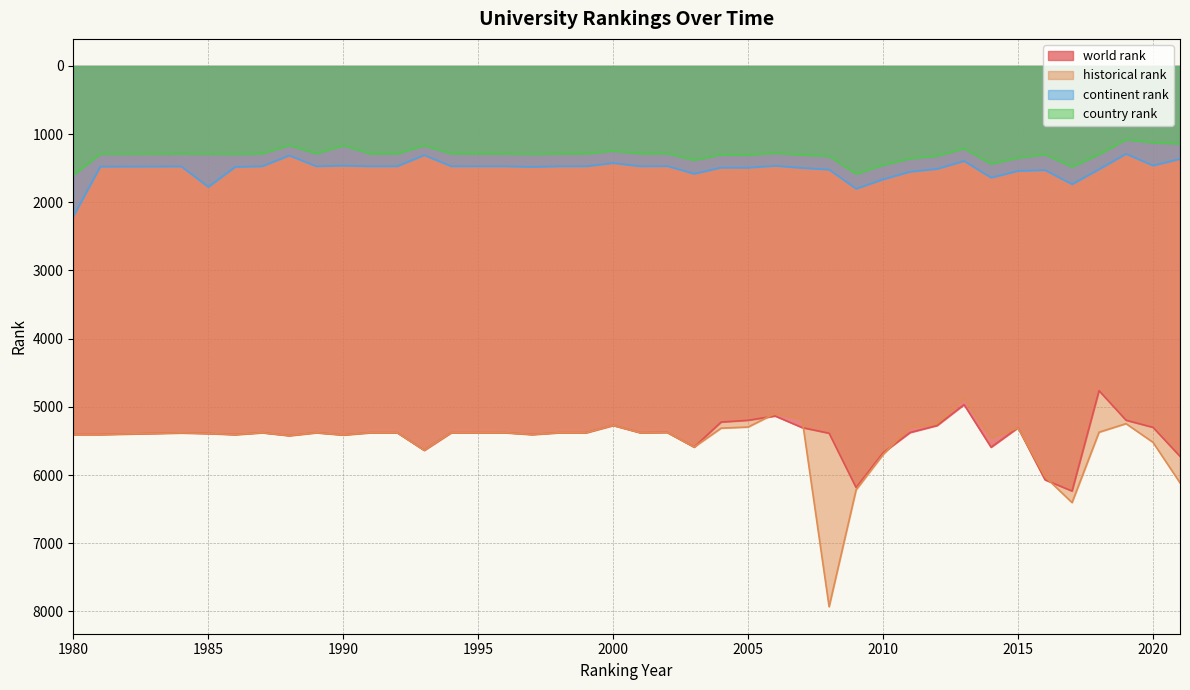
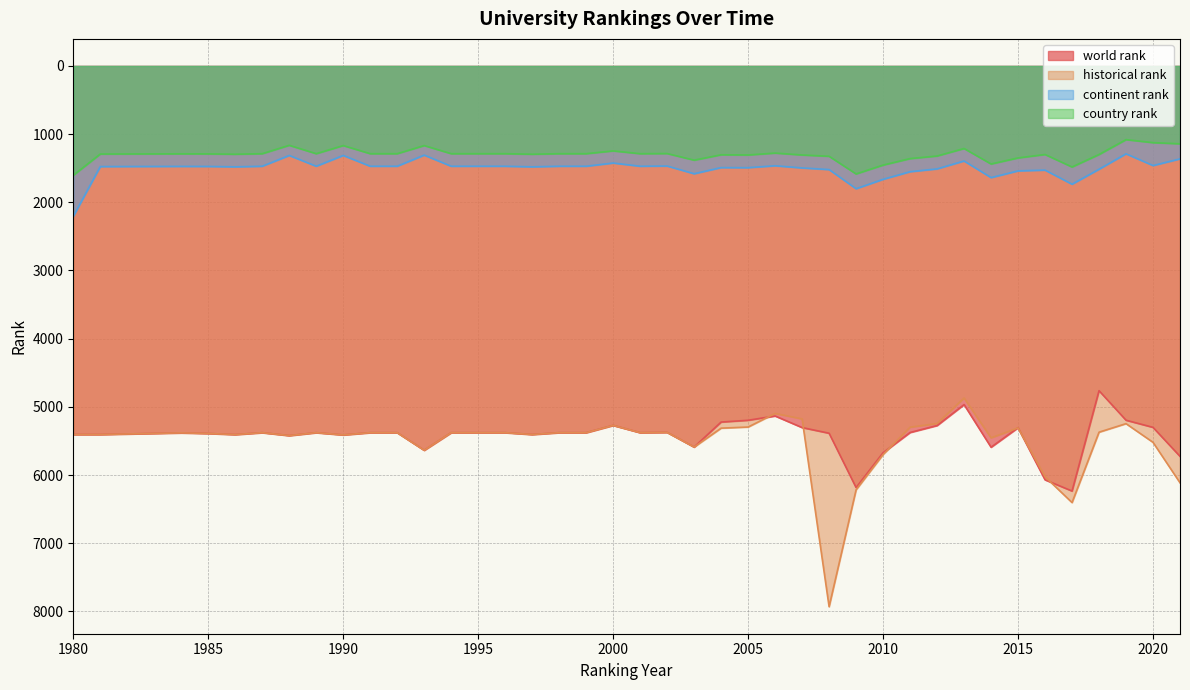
continent rank, 1985: 1800 -> 1500
continent rank, 1990: 1500 -> 1300
